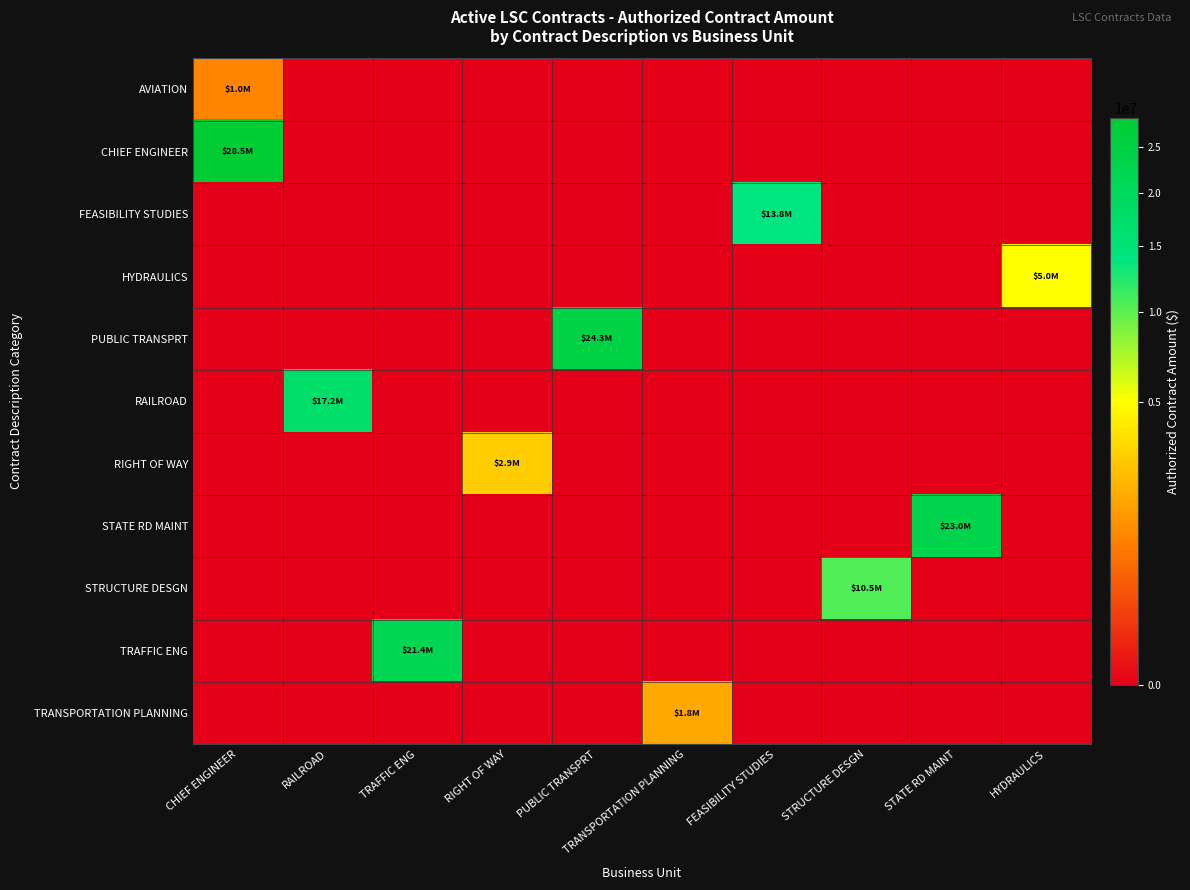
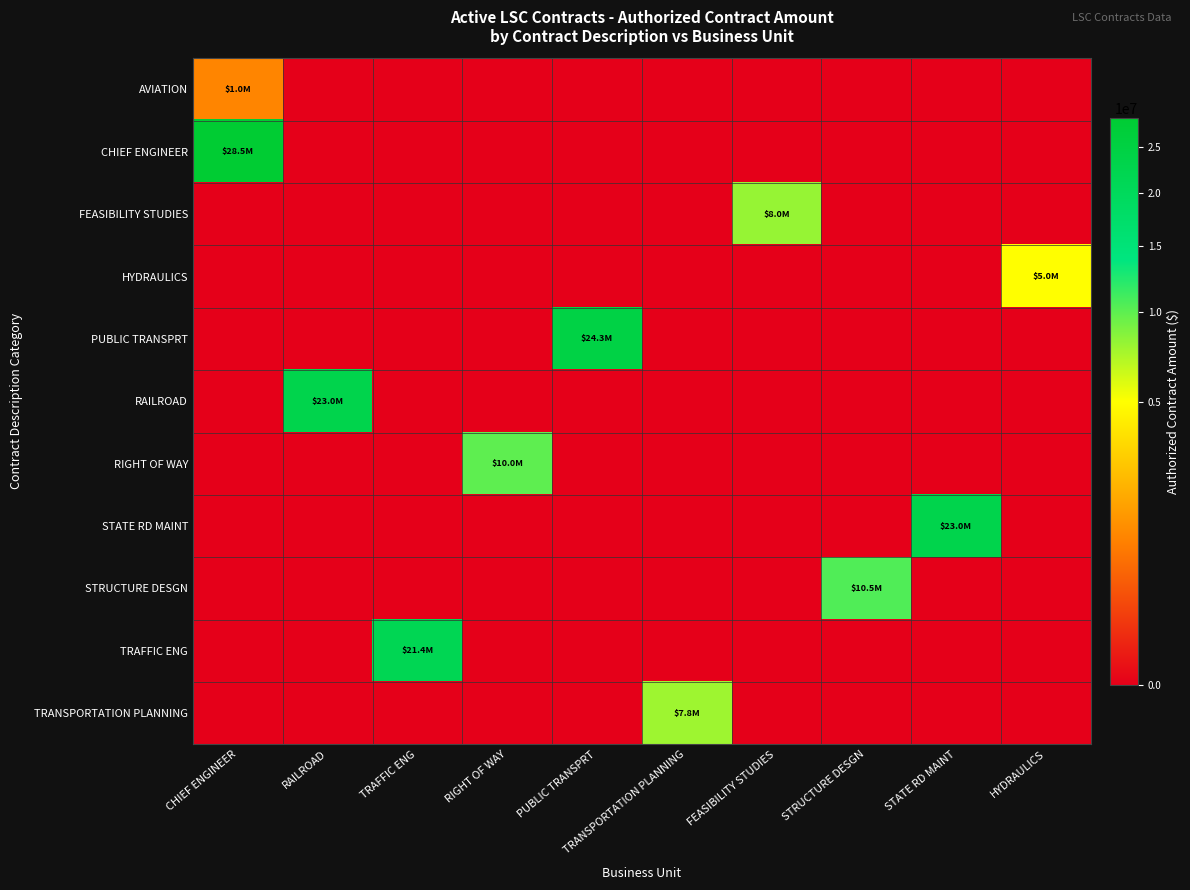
FEASIBILITY STUDIES, FEASIBILITY STUDIES: $13.8M -> $8.0M
RAILROAD, RAILROAD: $17.2M -> $23.0M
RIGHT OF WAY, RIGHT OF WAY: $2.9M -> $10.0M
TRANSPORTATION PLANNING, TRANSPORTATION PLANNING: $1.8M -> $7.8M
